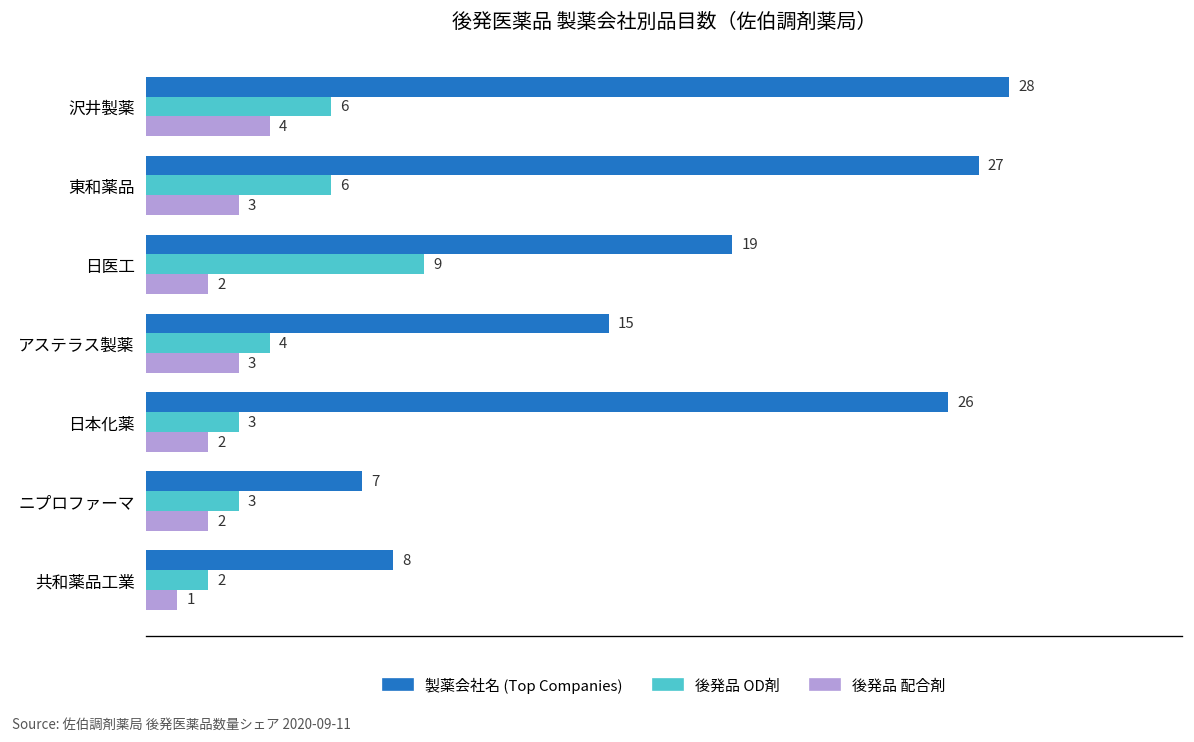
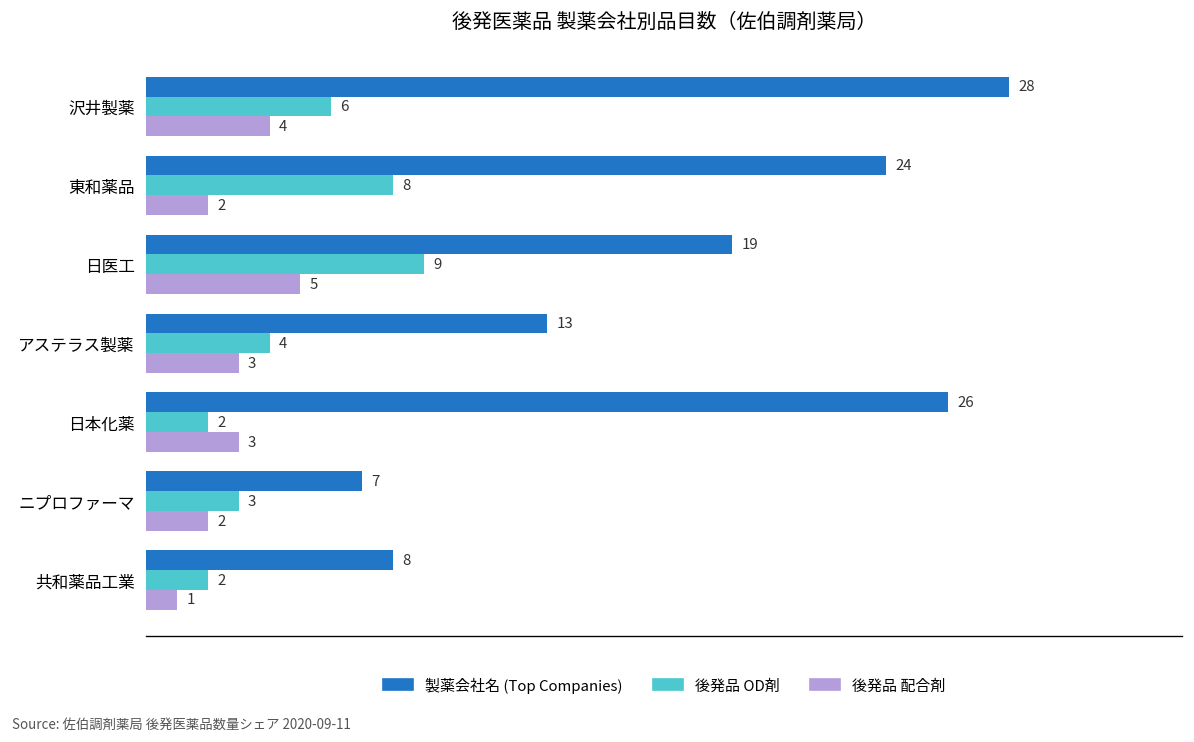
製薬会社名 (Top Companies), 東和薬品: 27 -> 24
後発品 OD剤, 東和薬品: 6 -> 8
後発品 配合剤, 東和薬品: 3 -> 2
後発品 配合剤, 日医工: 2 -> 5
製薬会社名 (Top Companies), アステラス製薬: 15 -> 13
後発品 OD剤, 日本化薬: 3 -> 2
後発品 配合剤, 日本化薬: 2 -> 3
